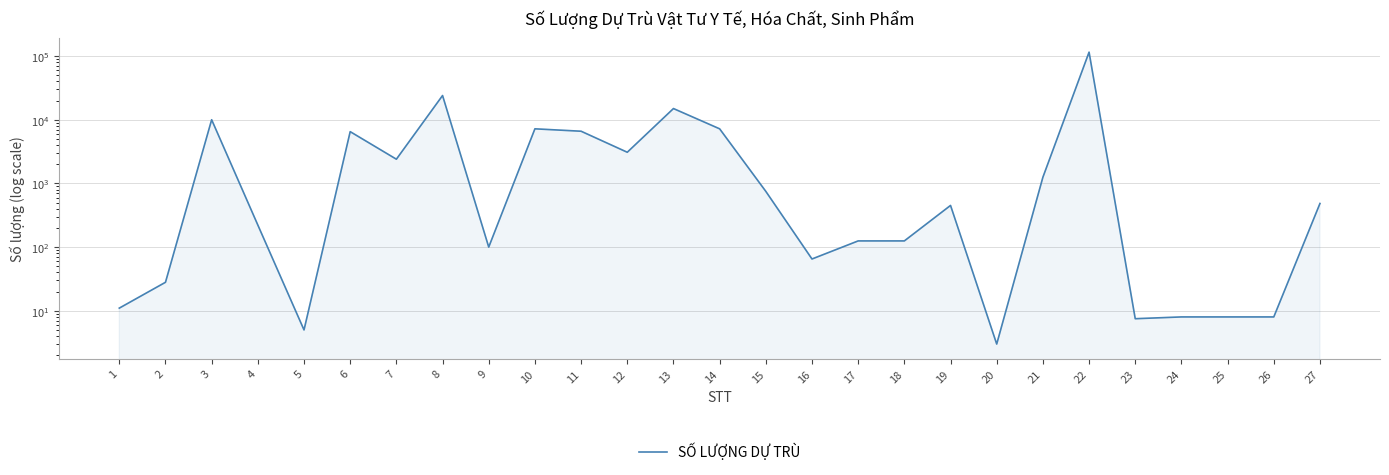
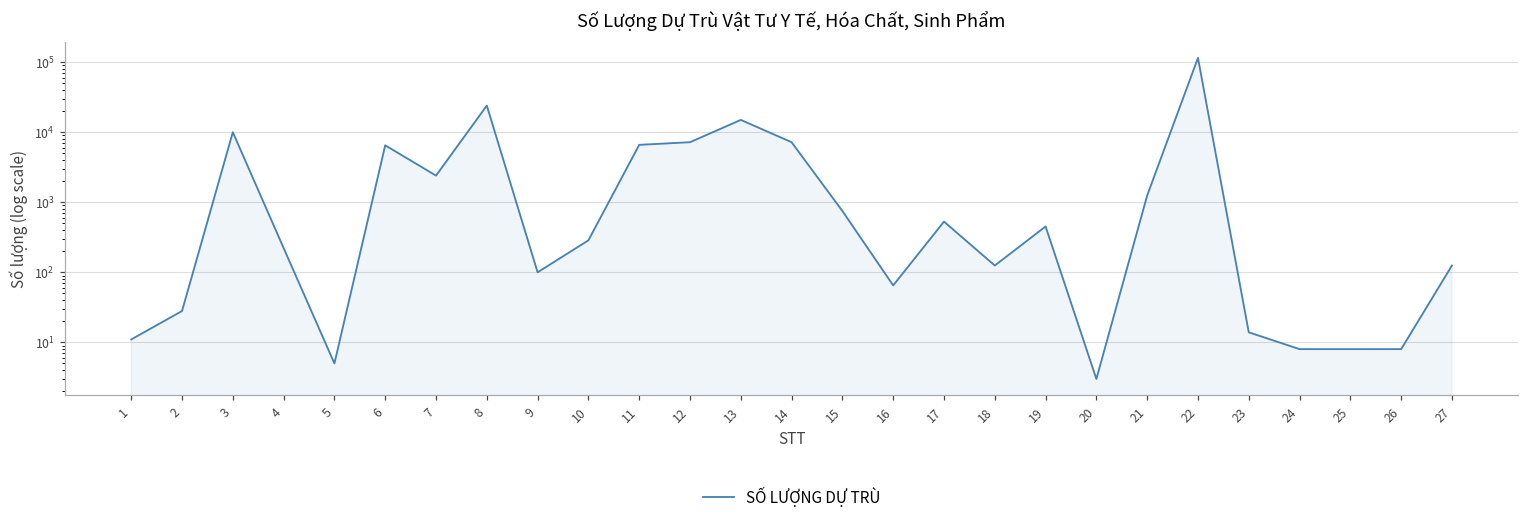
10: 7000 -> 300
12: 3000 -> 7000
17: 130 -> 500
23: 8 -> 14
27: 500 -> 130
